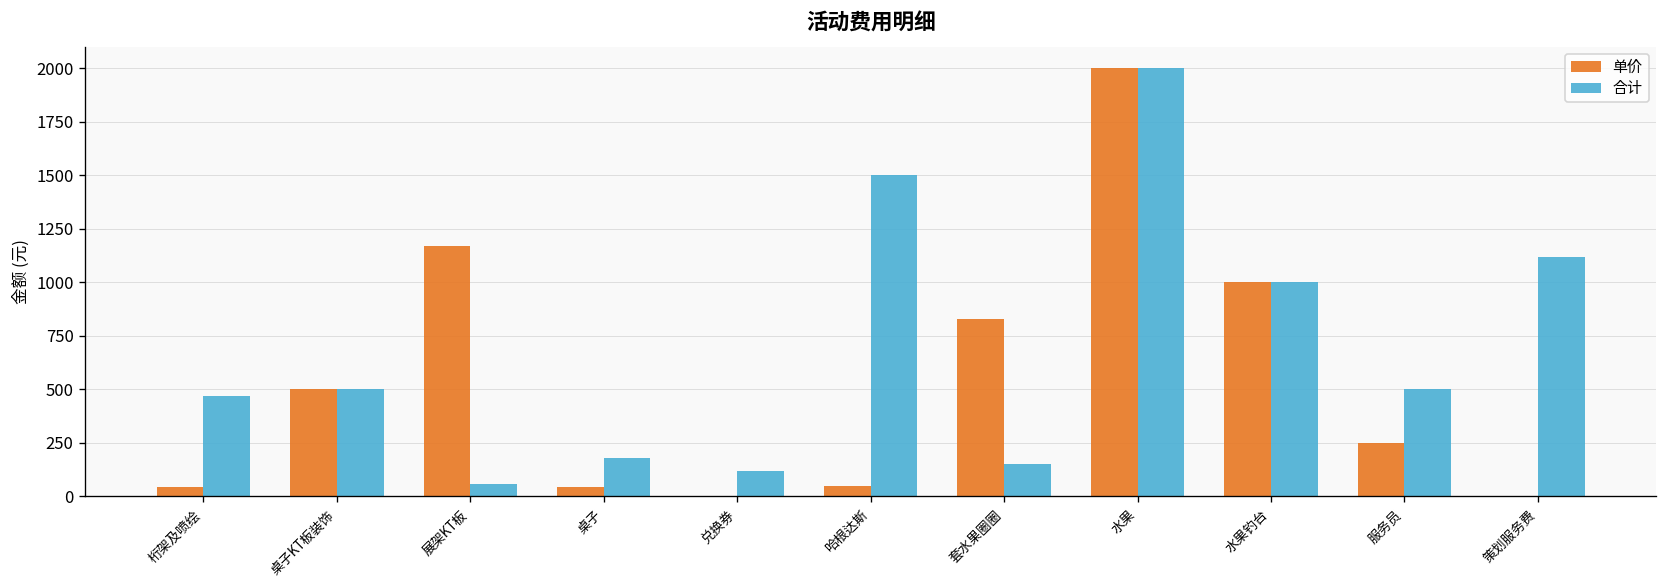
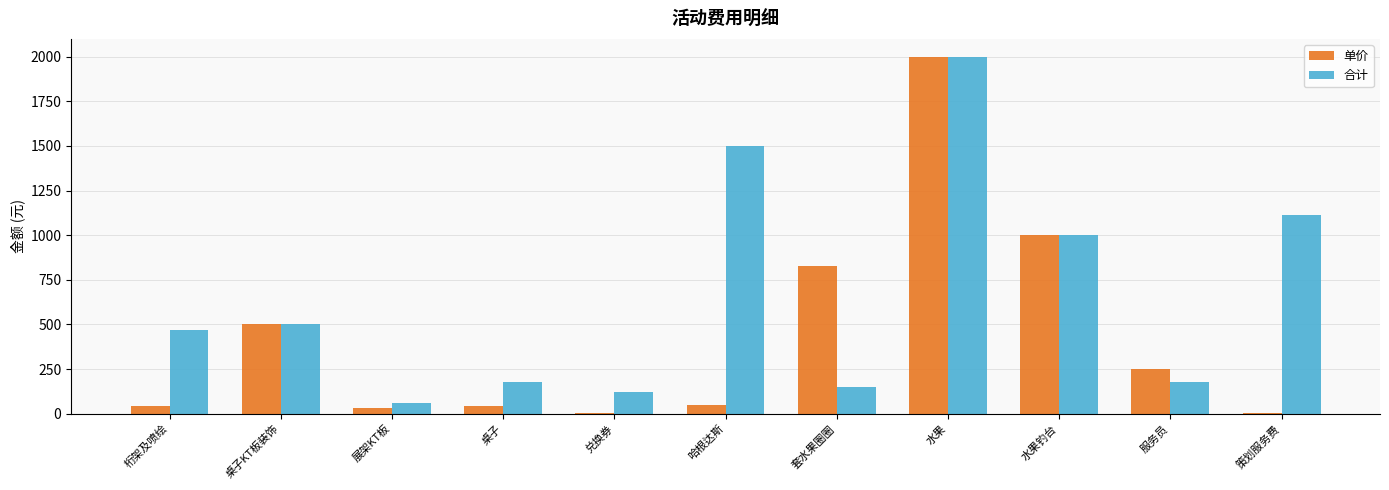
单价, 展架KT板: 1170 -> 30
合计, 服务员: 500 -> 180
